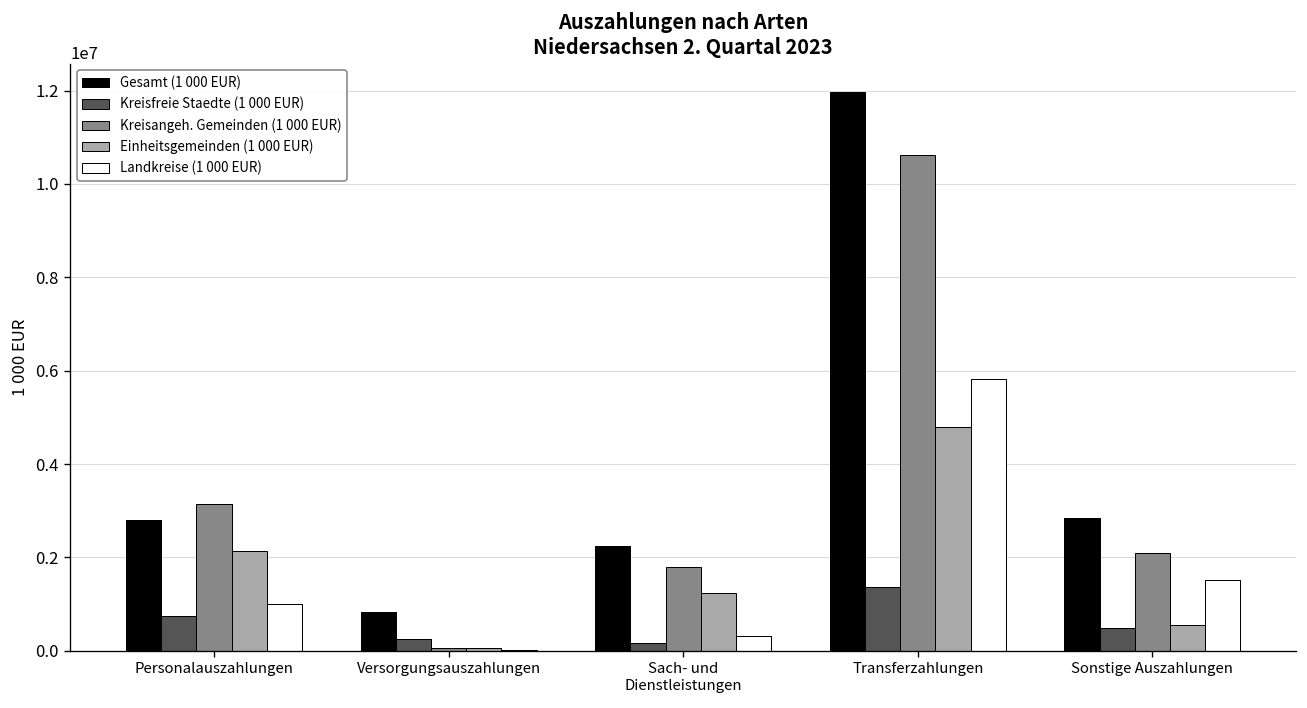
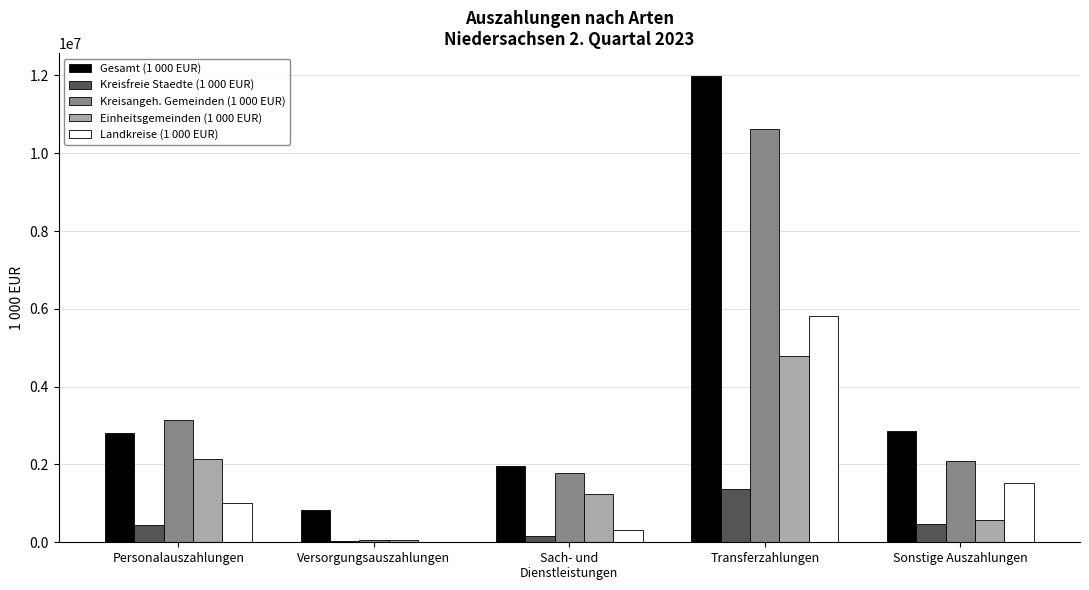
Kreisfreie Staedte (1 000 EUR), Personalauszahlungen: 700000 -> 400000
Kreisfreie Staedte (1 000 EUR), Versorgungsauszahlungen: 300000 -> 0
Gesamt (1 000 EUR), Sach- und Dienstleistungen: 2200000 -> 2000000
